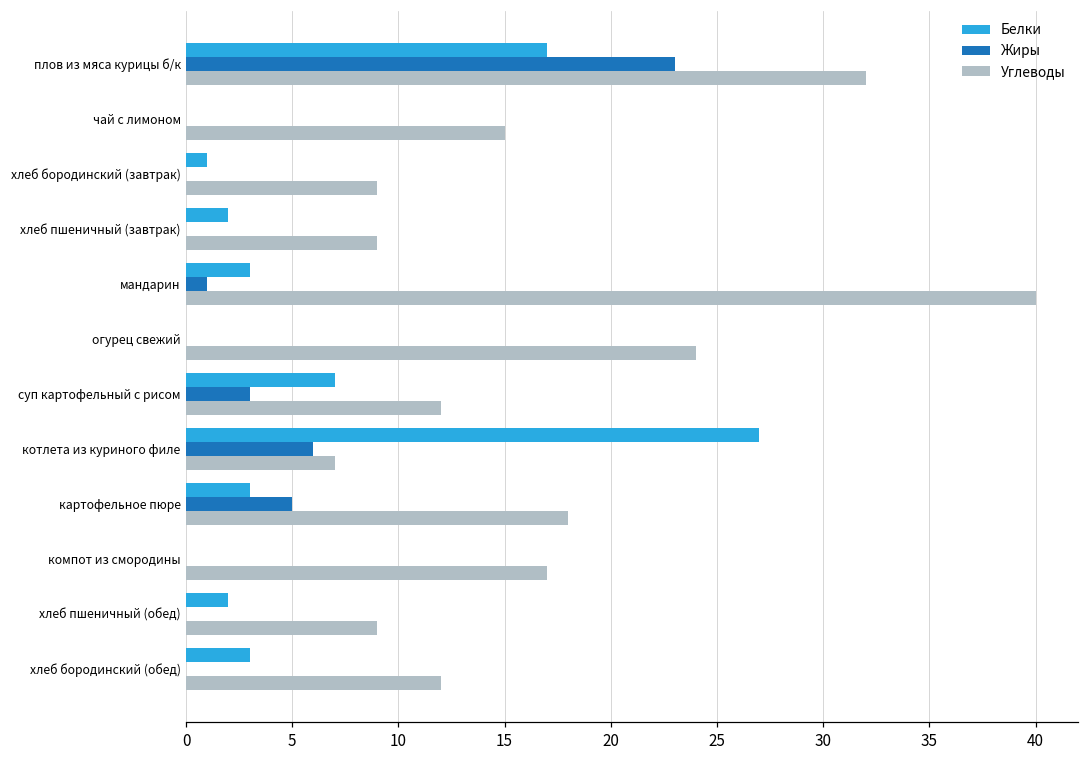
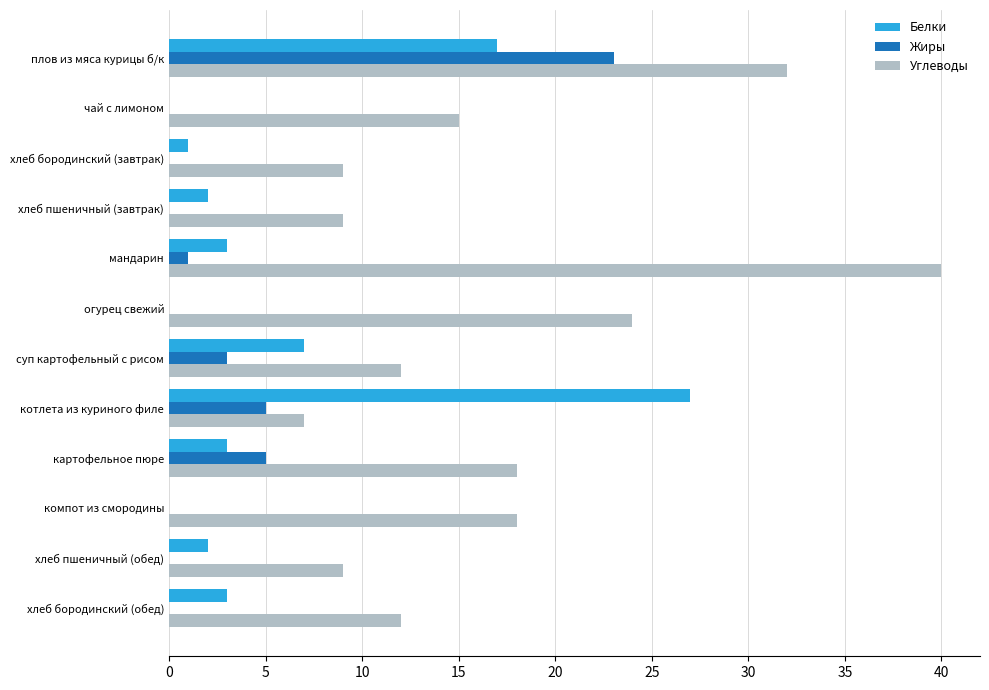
Жиры, котлета из куриного филе: 6 -> 5
Углеводы, компот из смородины: 17 -> 18
